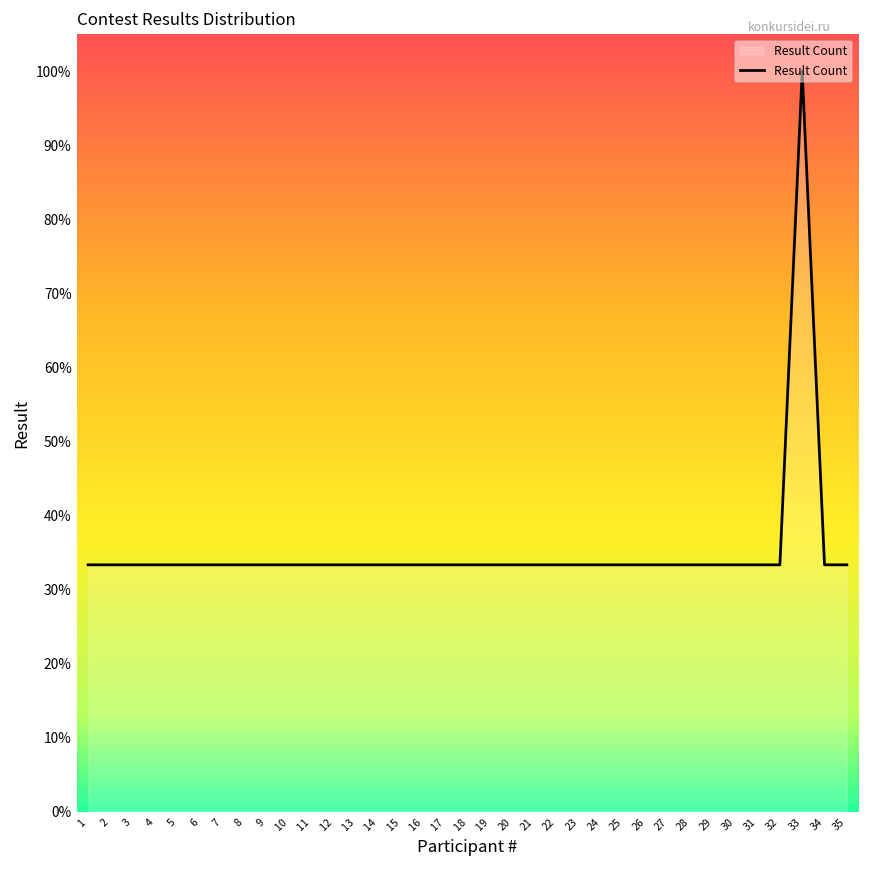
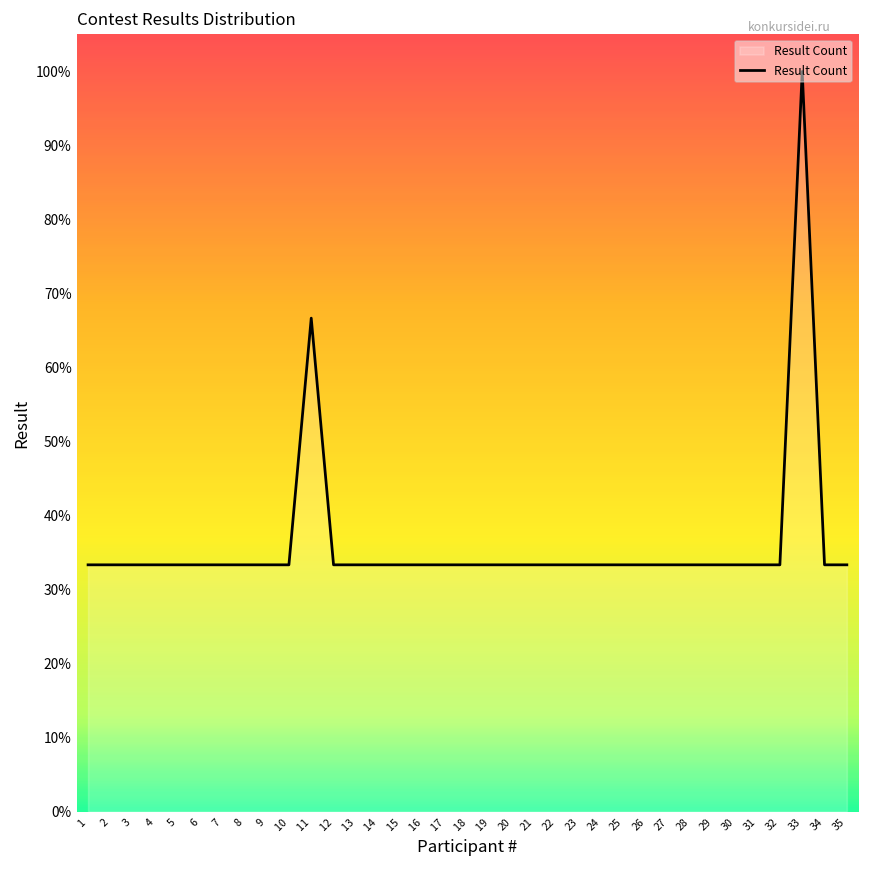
11: 33% -> 67%
